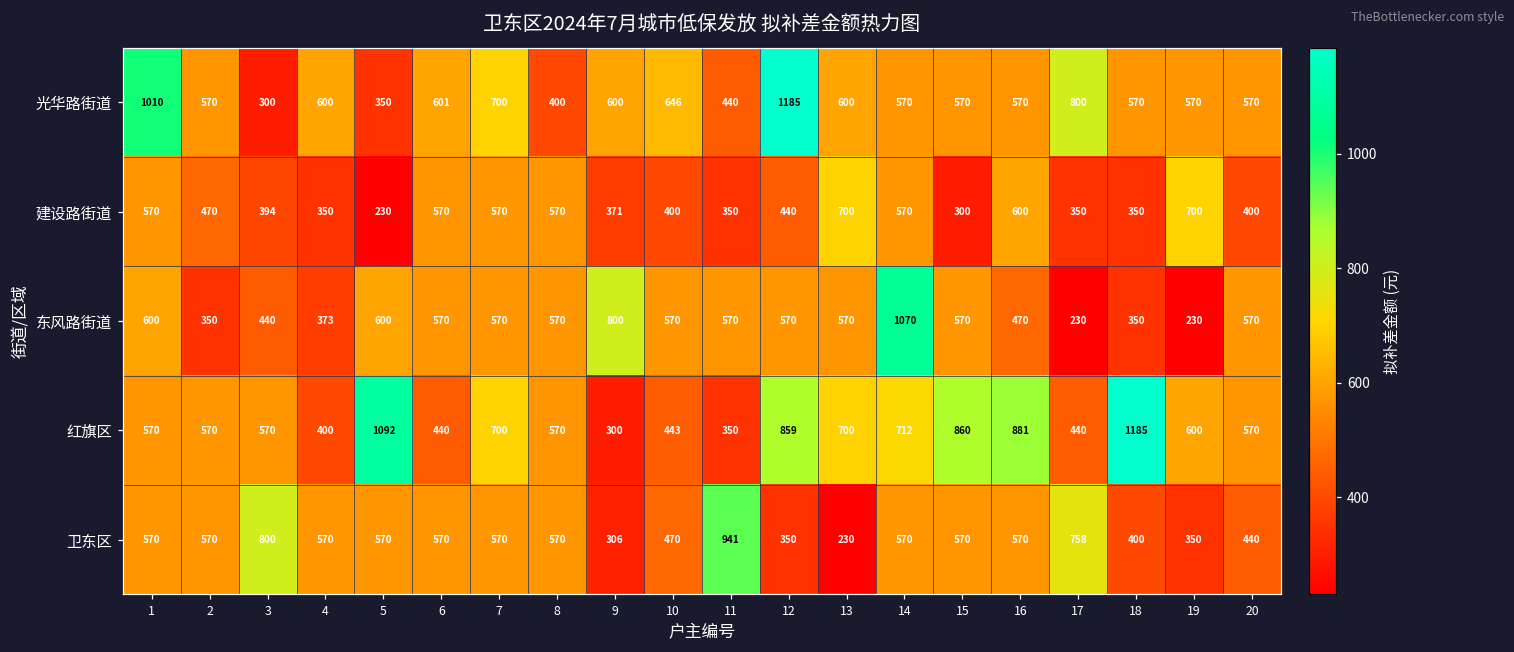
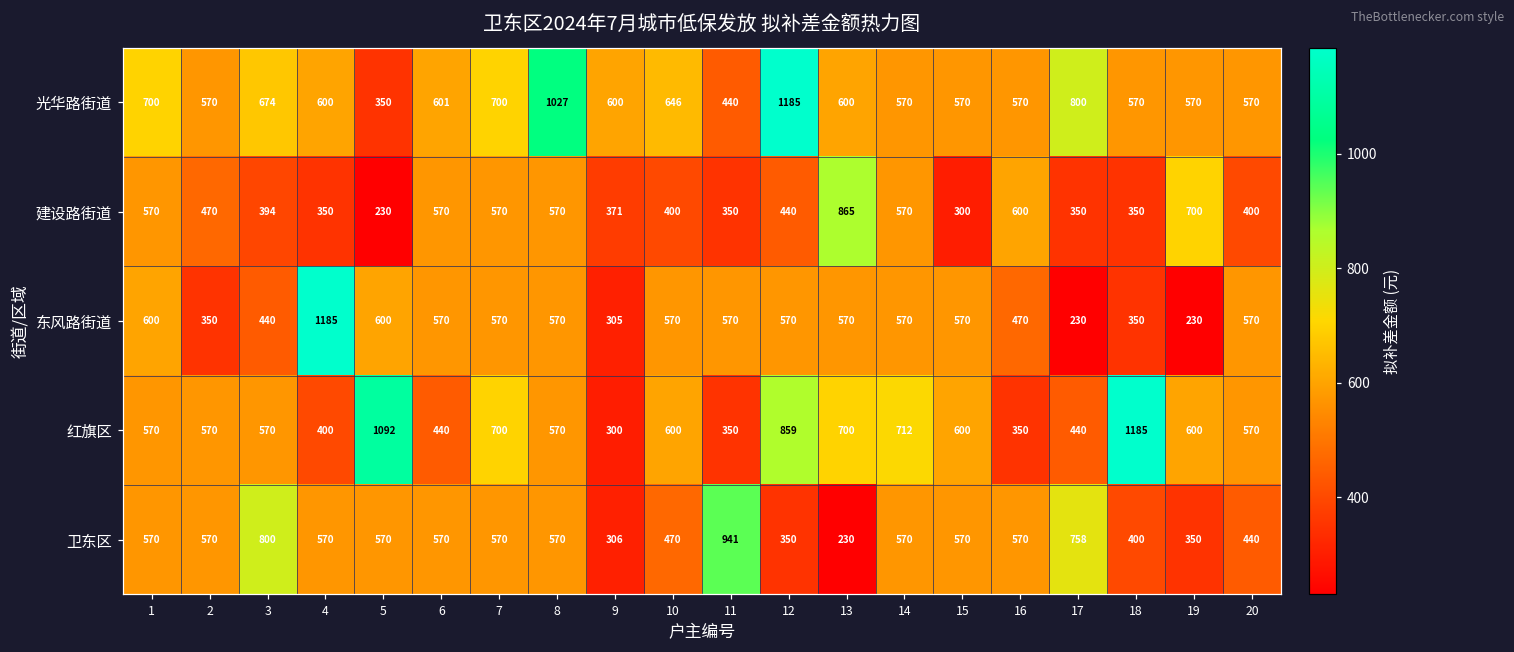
光华路街道, 1: 1010 -> 700
光华路街道, 3: 300 -> 674
光华路街道, 8: 400 -> 1027
建设路街道, 13: 700 -> 865
东风路街道, 4: 373 -> 1185
东风路街道, 9: 800 -> 305
东风路街道, 14: 1070 -> 570
红旗区, 10: 443 -> 600
红旗区, 15: 860 -> 600
红旗区, 16: 881 -> 350
